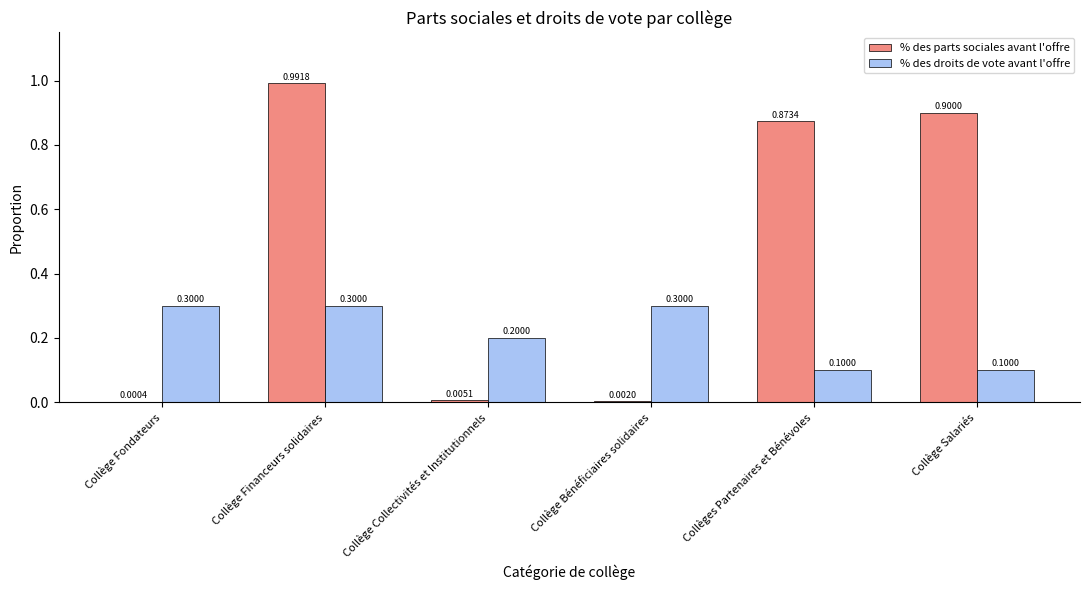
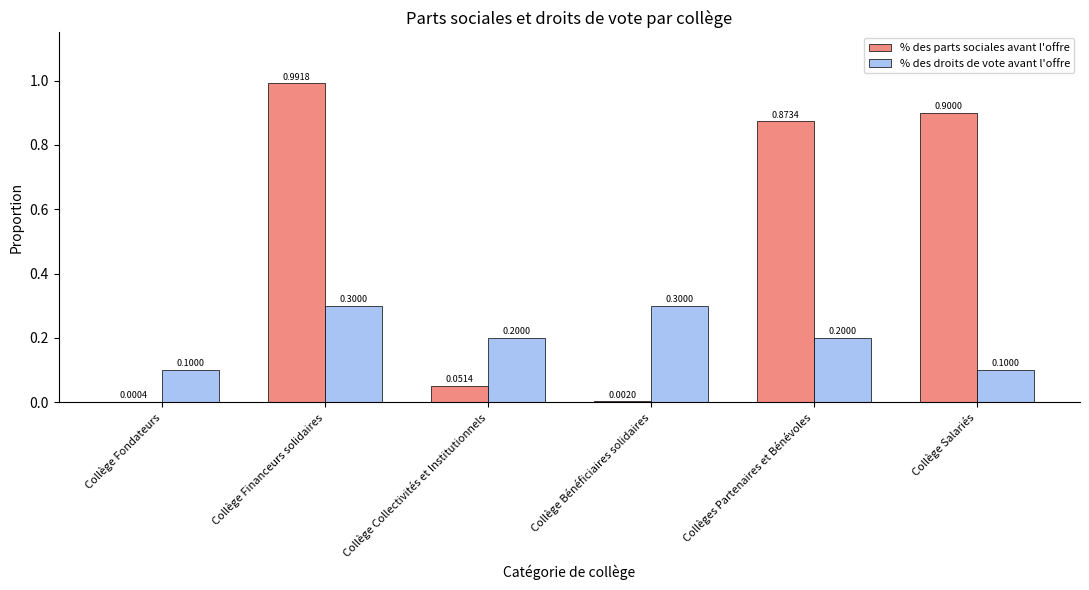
% des droits de vote avant l'offre, Collège Fondateurs: 0.3000 -> 0.1000
% des parts sociales avant l'offre, Collège Collectivités et Institutionnels: 0.0051 -> 0.0514
% des droits de vote avant l'offre, Collèges Partenaires et Bénévoles: 0.1000 -> 0.2000
